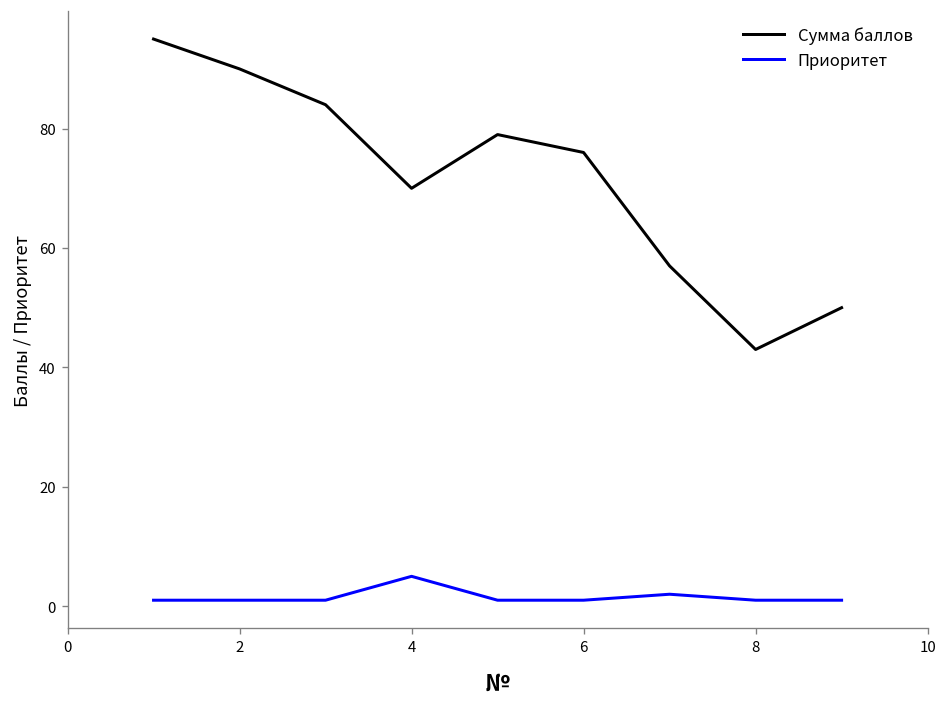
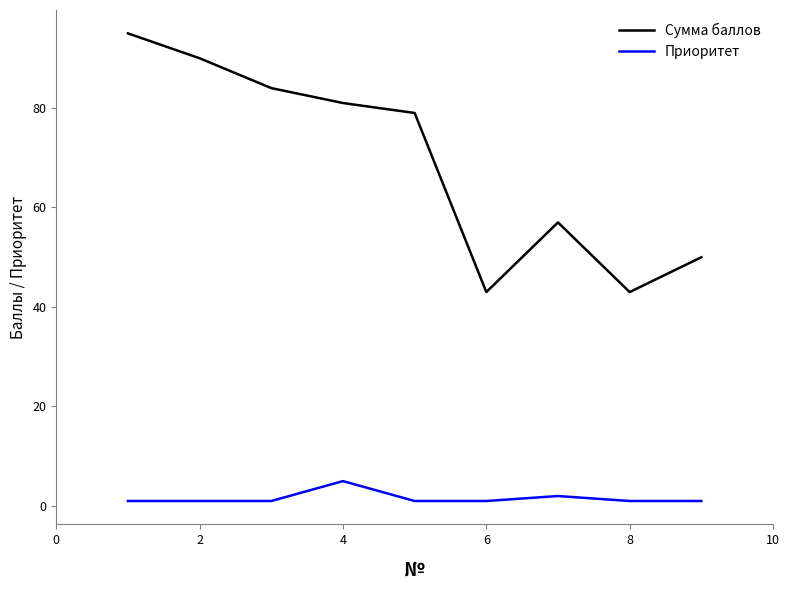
Сумма баллов, 4: 70 -> 81
Сумма баллов, 6: 76 -> 43
